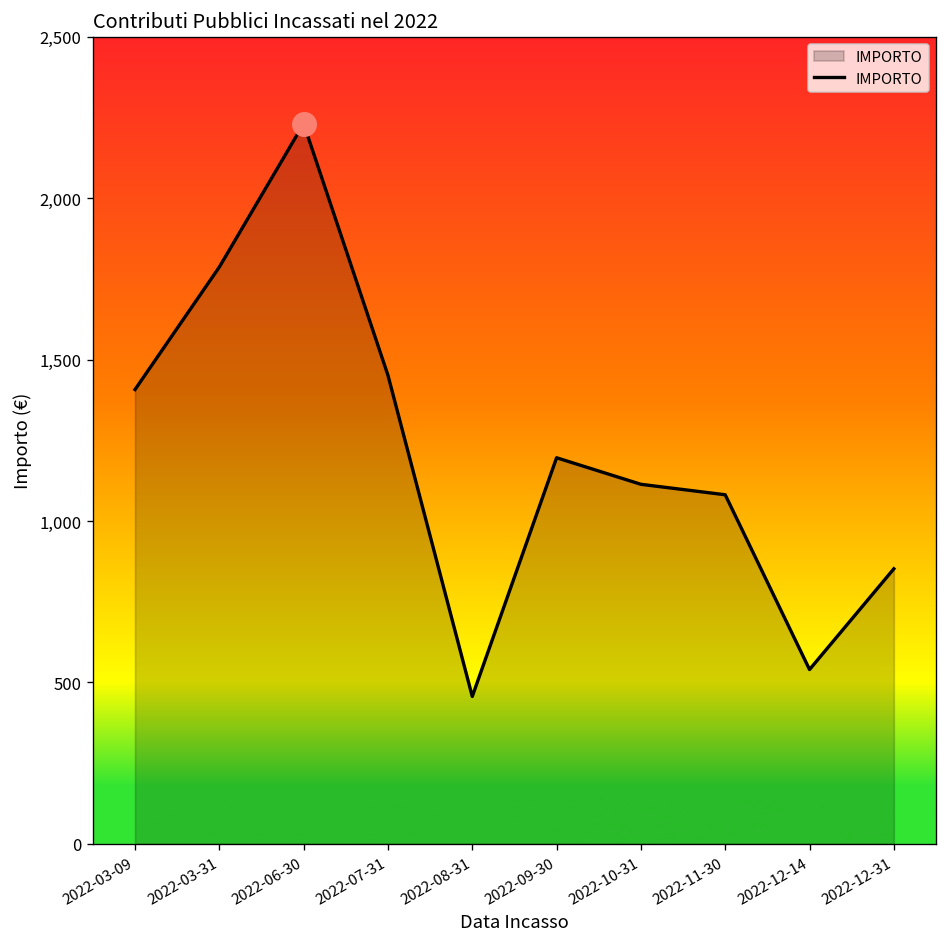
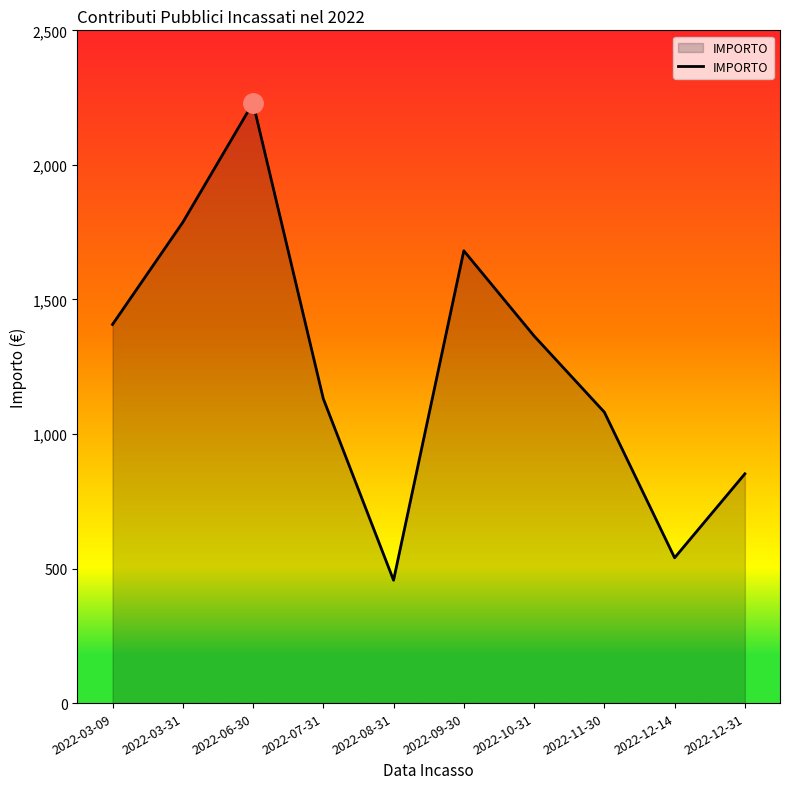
IMPORTO, 2022-07-31: 1,450 -> 1,130
IMPORTO, 2022-09-30: 1,200 -> 1,680
IMPORTO, 2022-10-31: 1,110 -> 1,360
